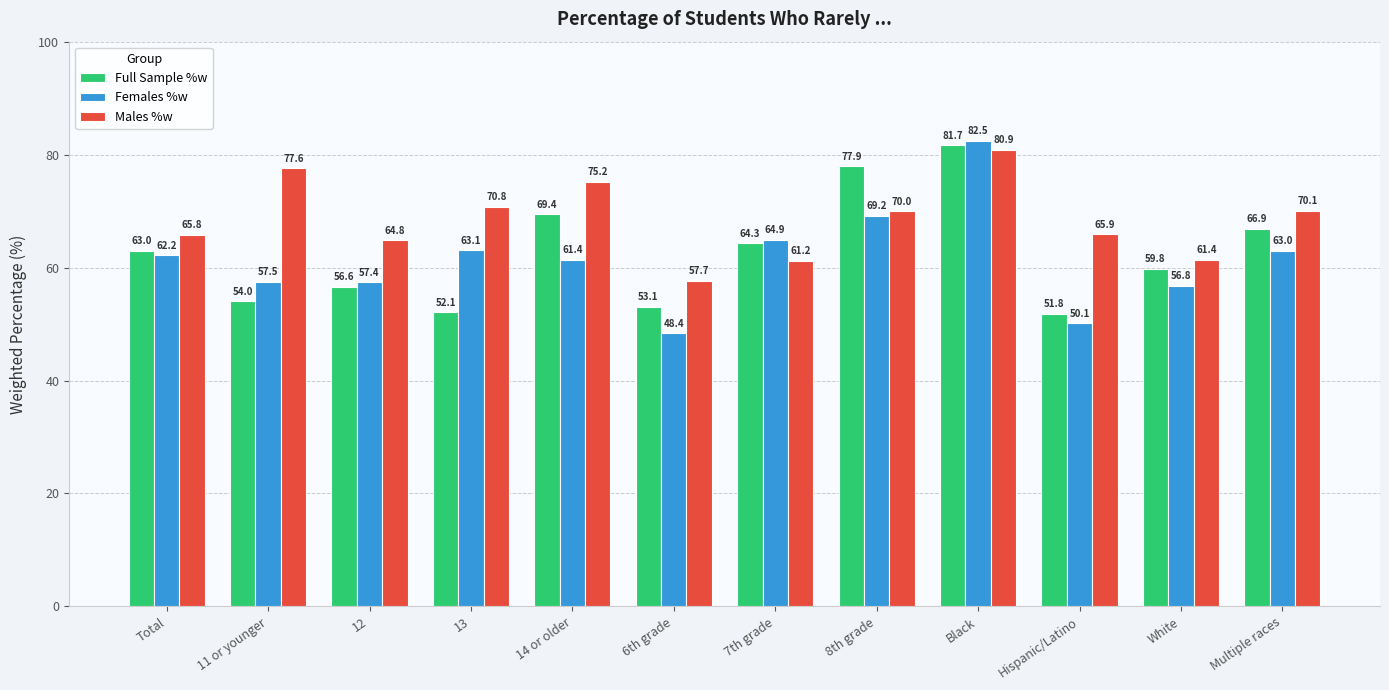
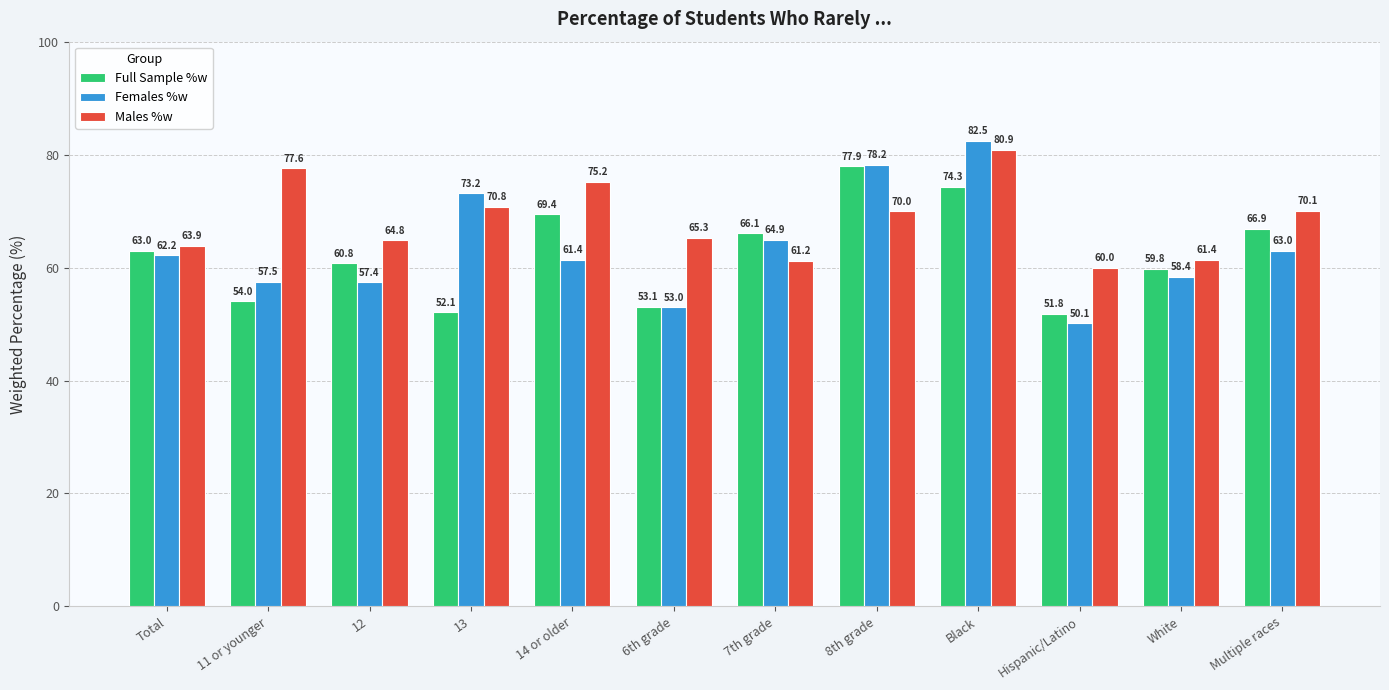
Males %w, Total: 65.8 -> 63.9
Full Sample %w, 12: 56.6 -> 60.8
Females %w, 13: 63.1 -> 73.2
Females %w, 6th grade: 48.4 -> 53.0
Males %w, 6th grade: 57.7 -> 65.3
Full Sample %w, 7th grade: 64.3 -> 66.1
Females %w, 8th grade: 69.2 -> 78.2
Full Sample %w, Black: 81.7 -> 74.3
Males %w, Hispanic/Latino: 65.9 -> 60.0
Females %w, White: 56.8 -> 58.4
